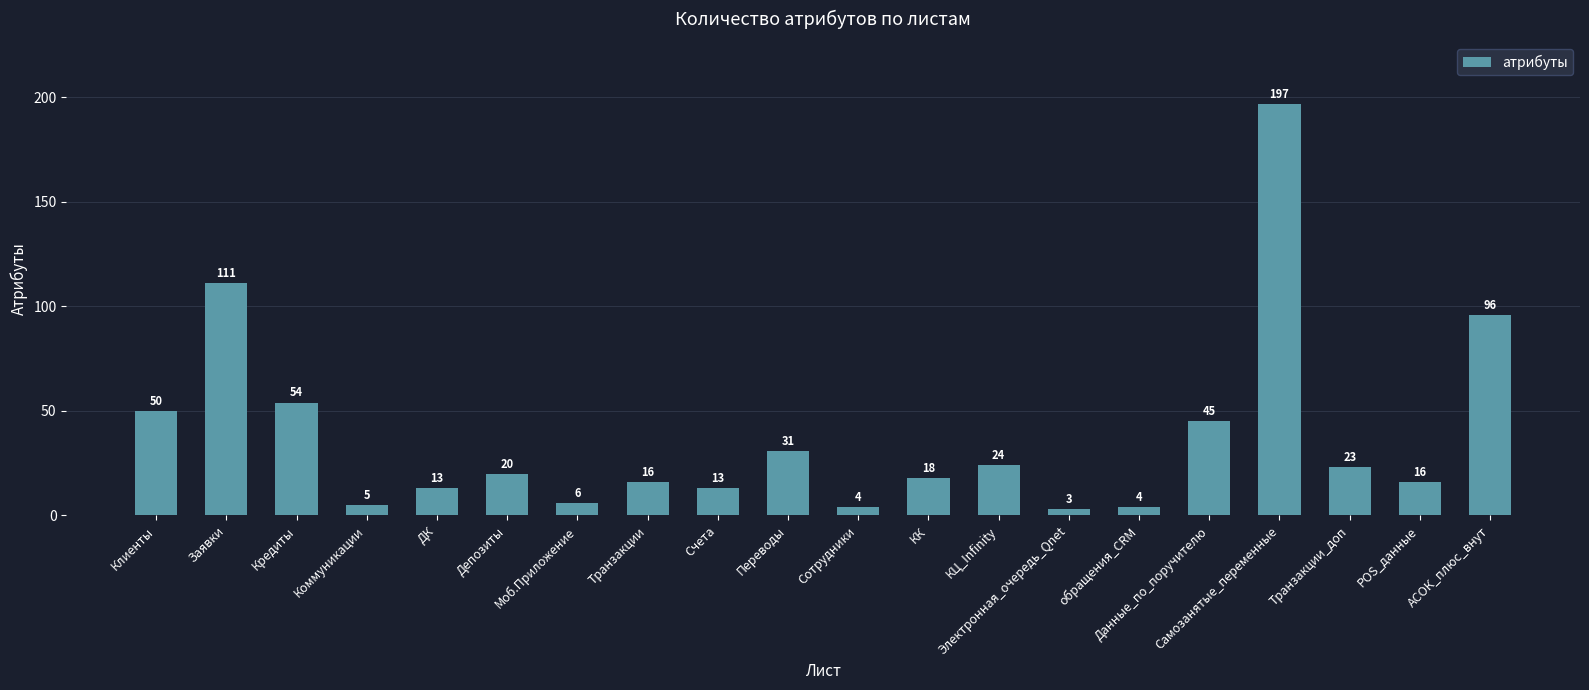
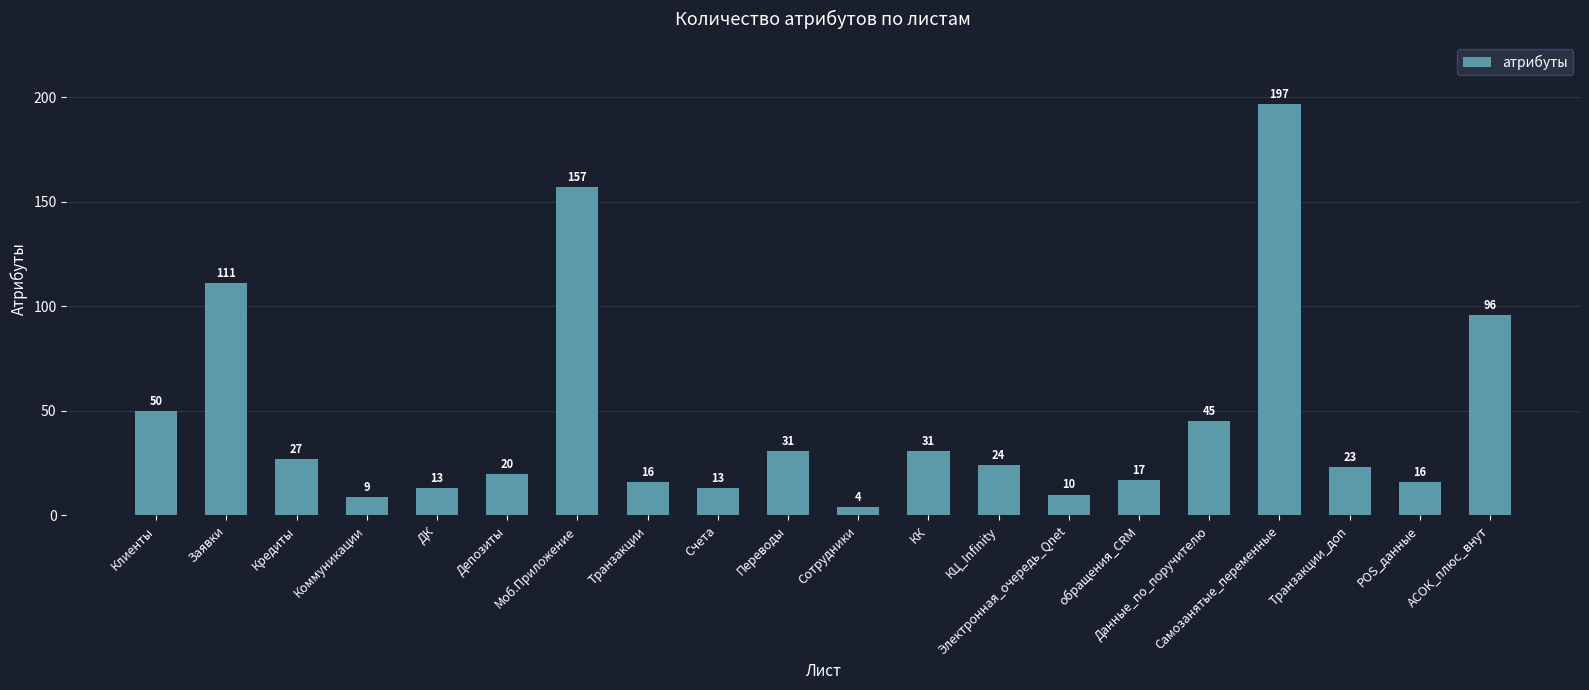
Кредиты: 54 -> 27
Коммуникации: 5 -> 9
Моб.Приложение: 6 -> 157
КК: 18 -> 31
Электронная_очередь_Qnet: 3 -> 10
обращения_CRM: 4 -> 17
